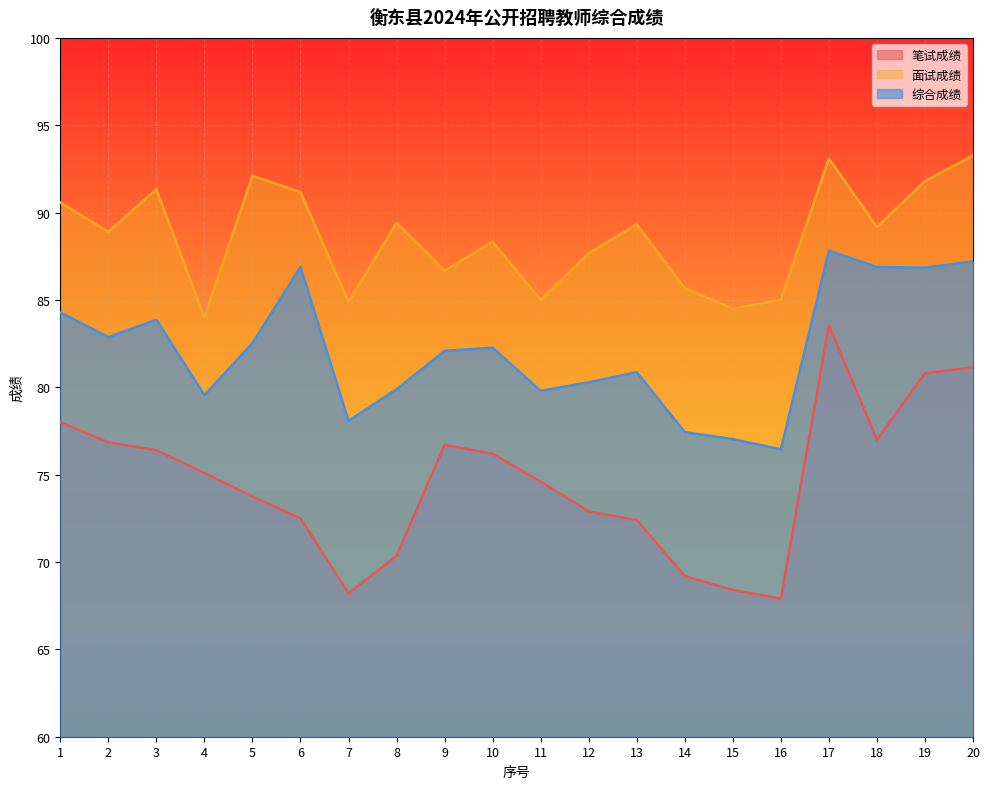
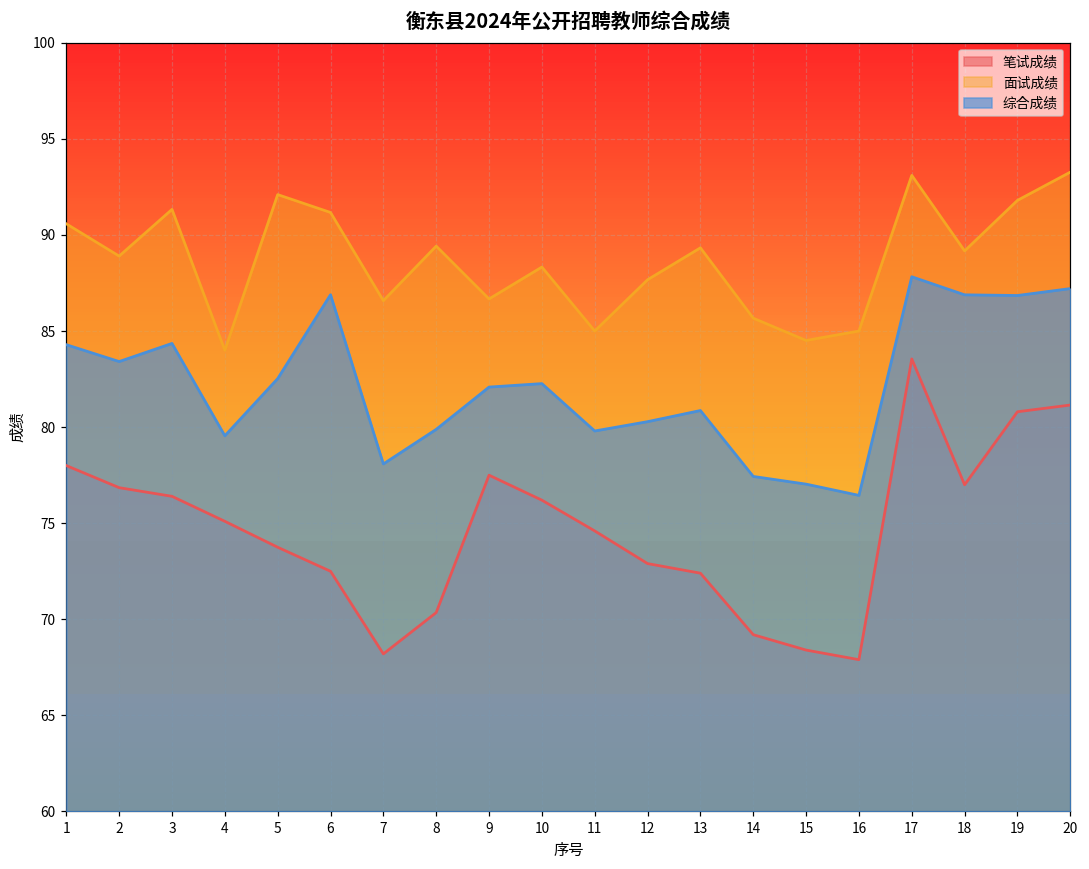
综合成绩, 2: 82.9 -> 83.4
综合成绩, 3: 83.9 -> 84.4
面试成绩, 7: 84.9 -> 86.6
笔试成绩, 9: 76.7 -> 77.5
